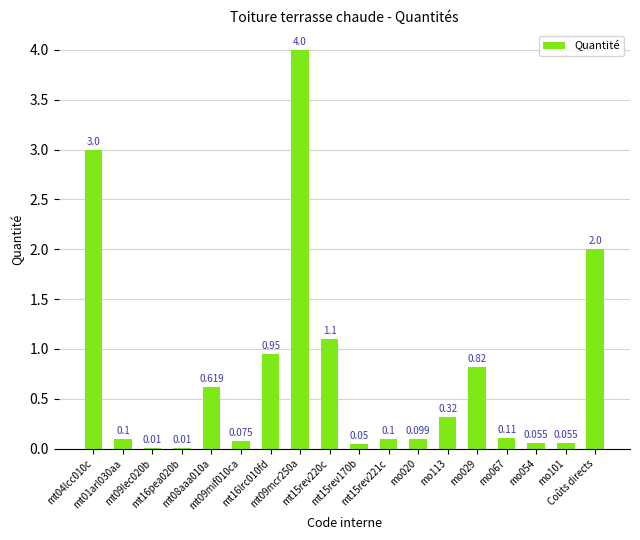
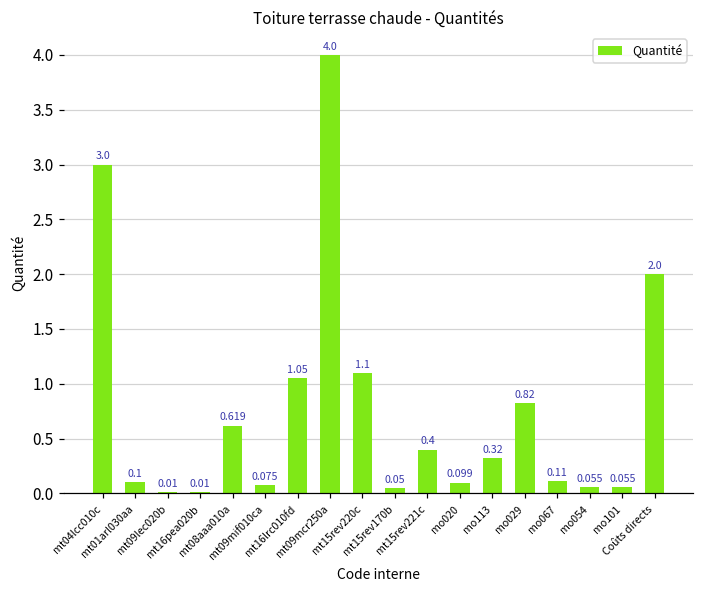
mt16lrc010fd: 0.95 -> 1.05
mt15rev221c: 0.1 -> 0.4
